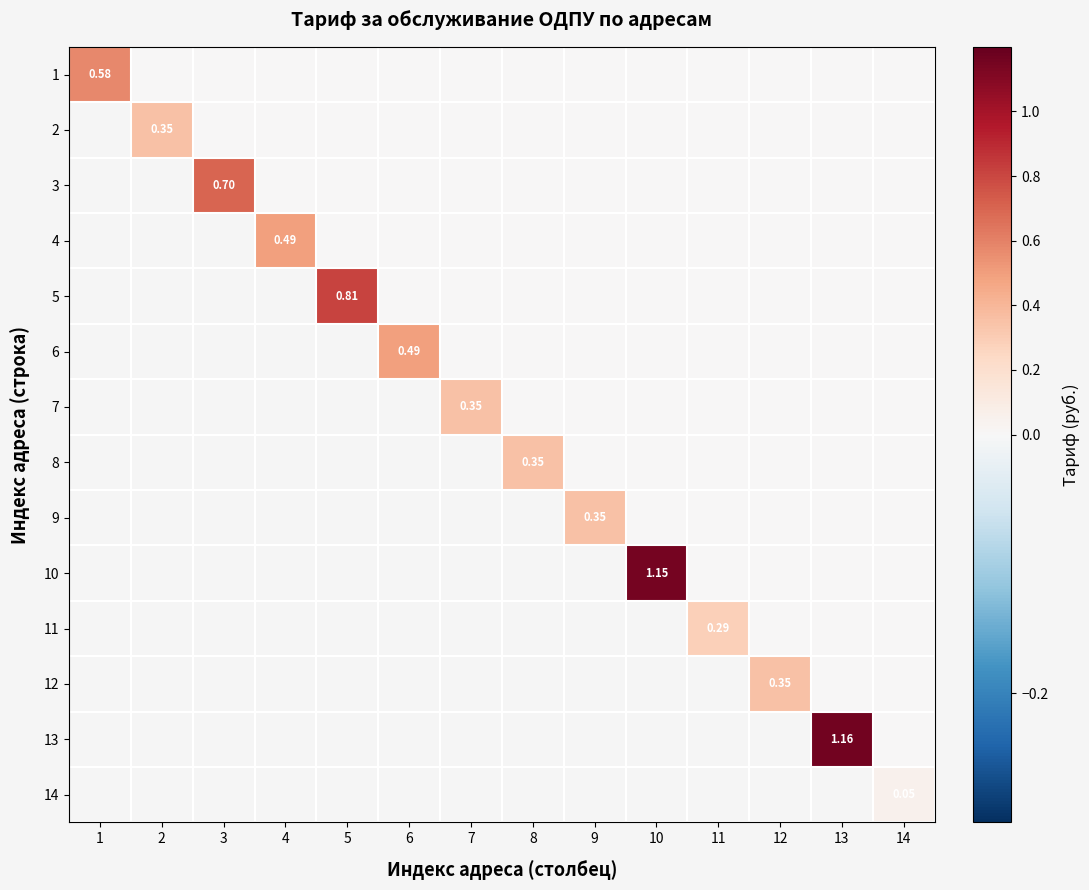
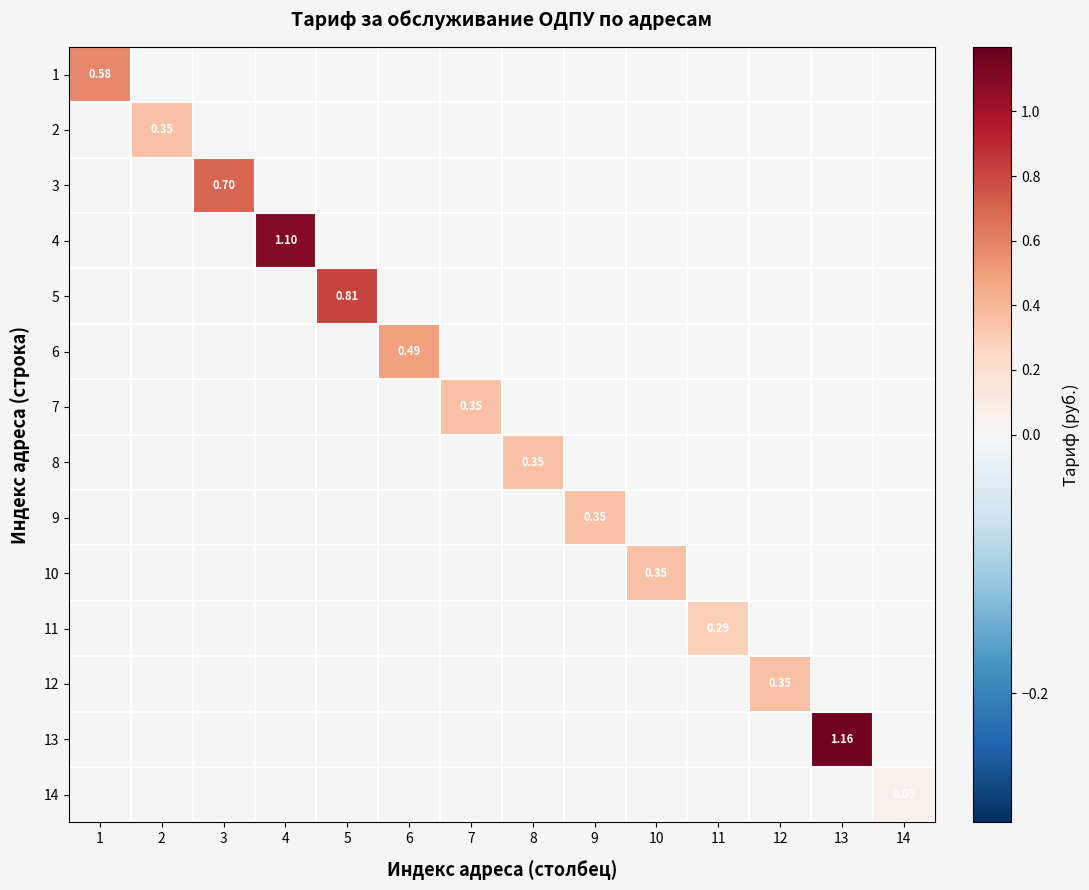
4, 4: 0.49 -> 1.10
10, 10: 1.15 -> 0.35
